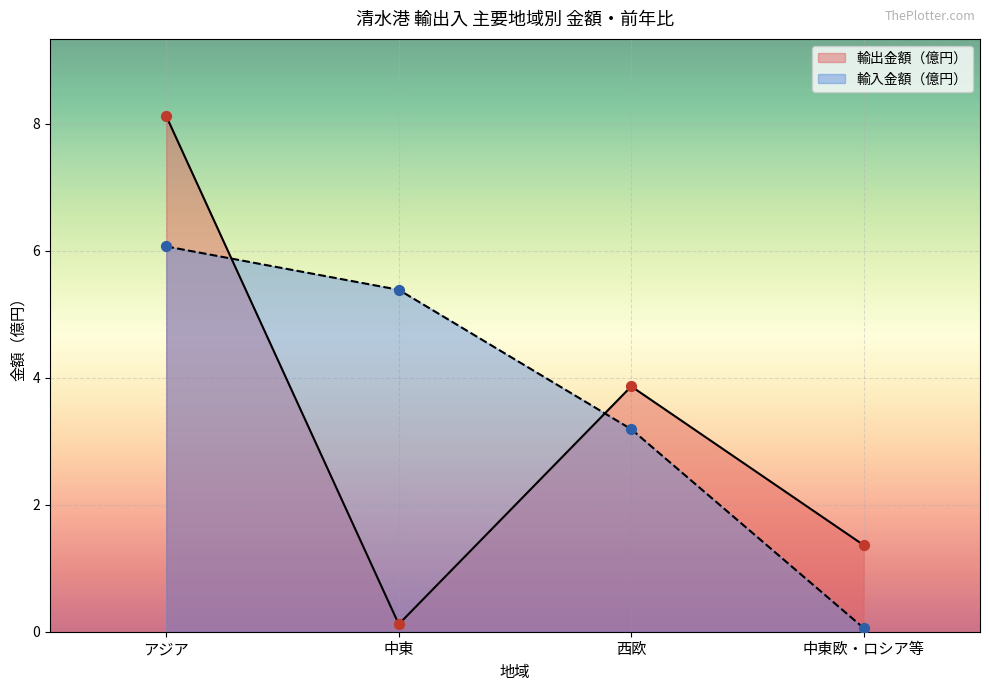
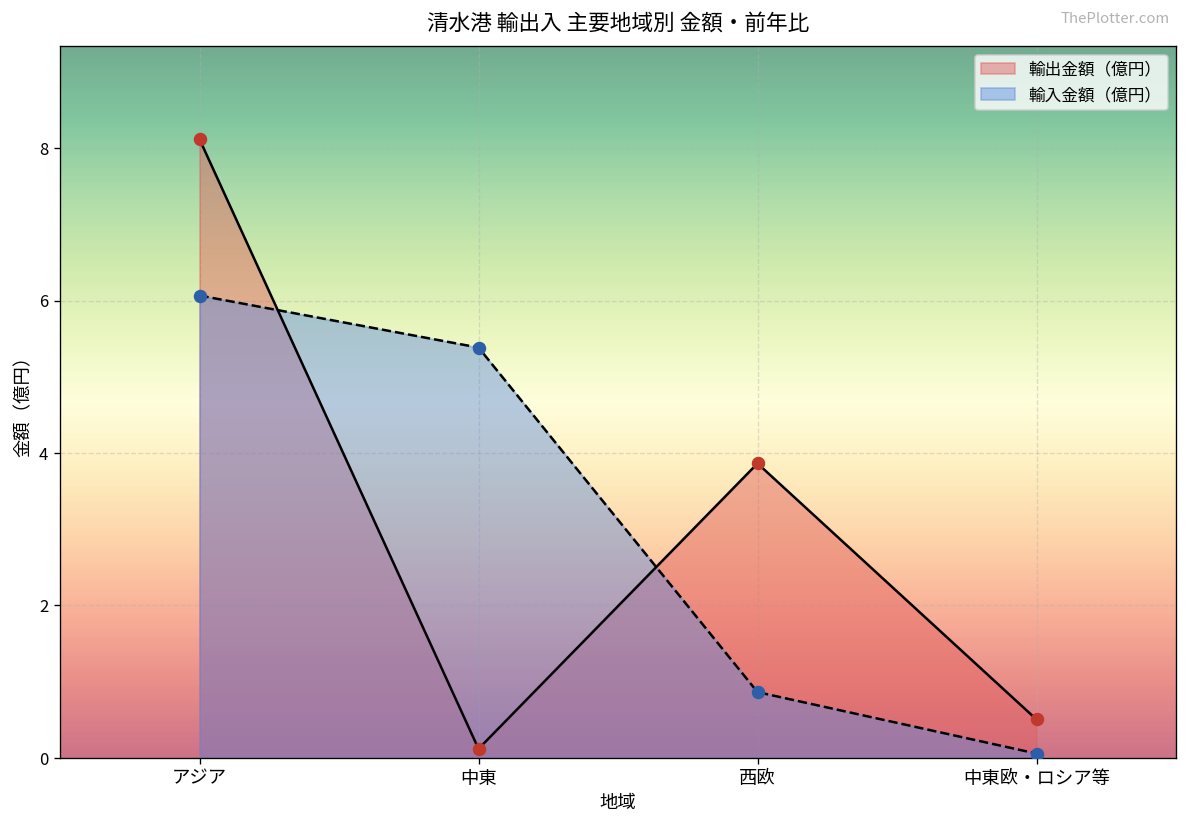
輸入金額（億円）, 西欧: 3.2 -> 0.9
輸出金額（億円）, 中東欧・ロシア等: 1.4 -> 0.5
